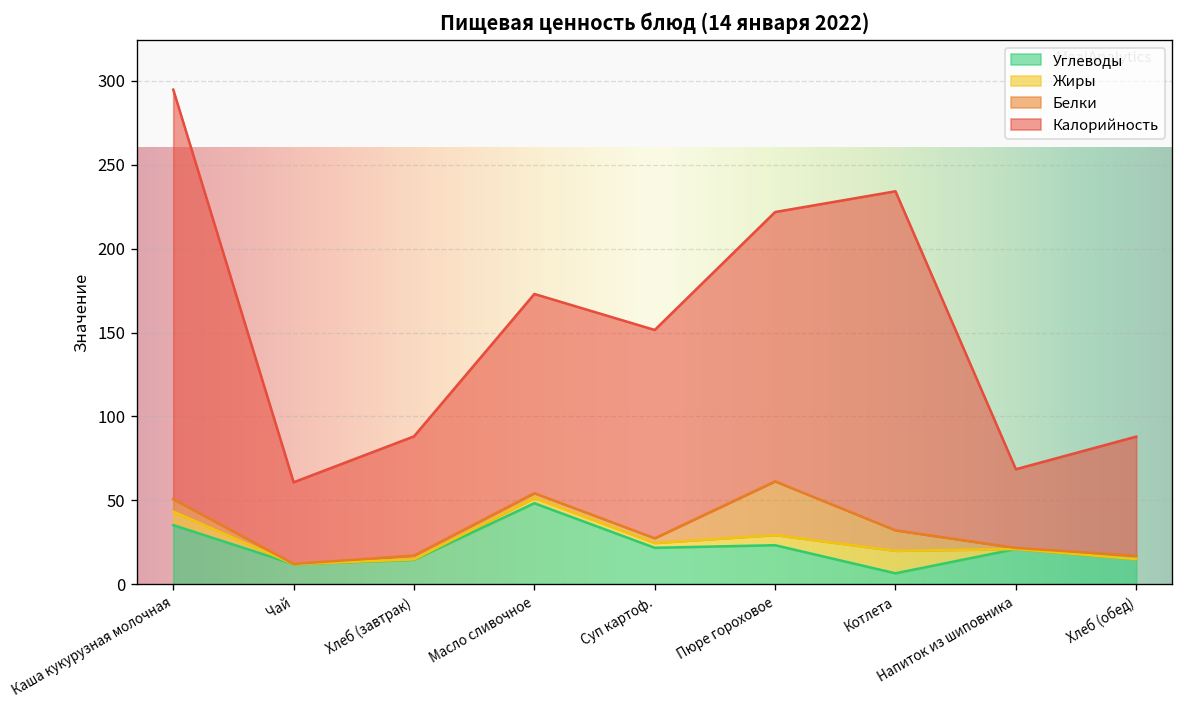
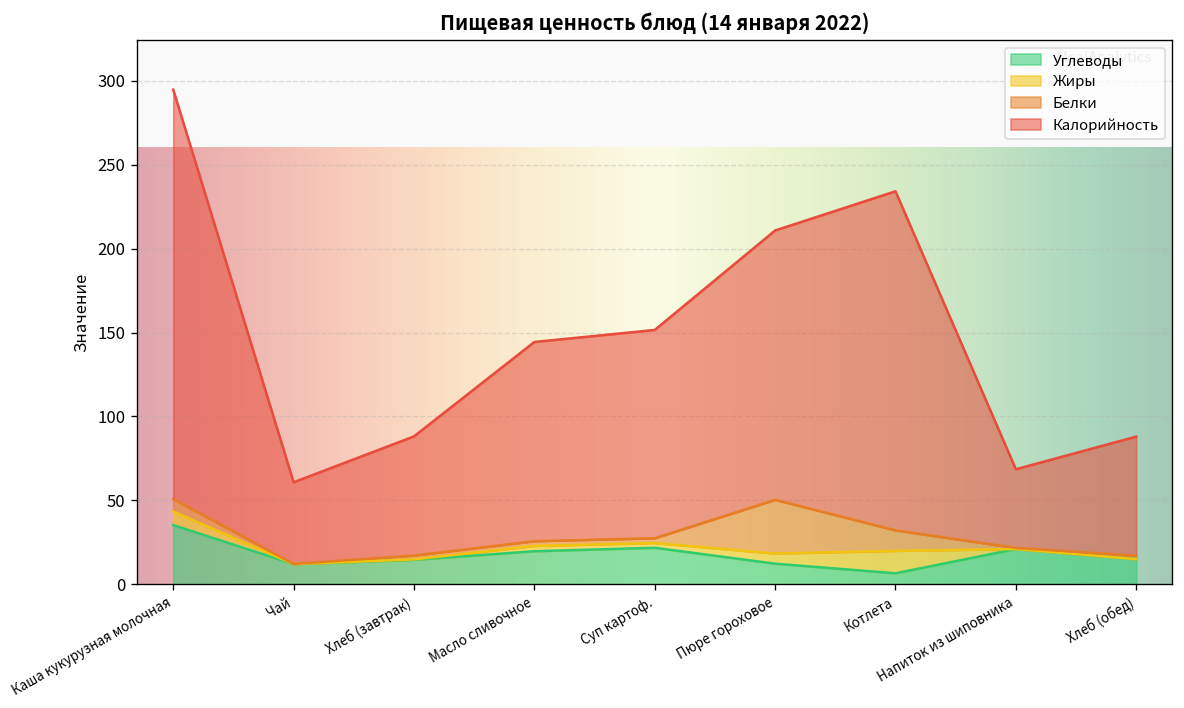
Углеводы, Масло сливочное: 48 -> 20
Углеводы, Пюре гороховое: 23 -> 12
